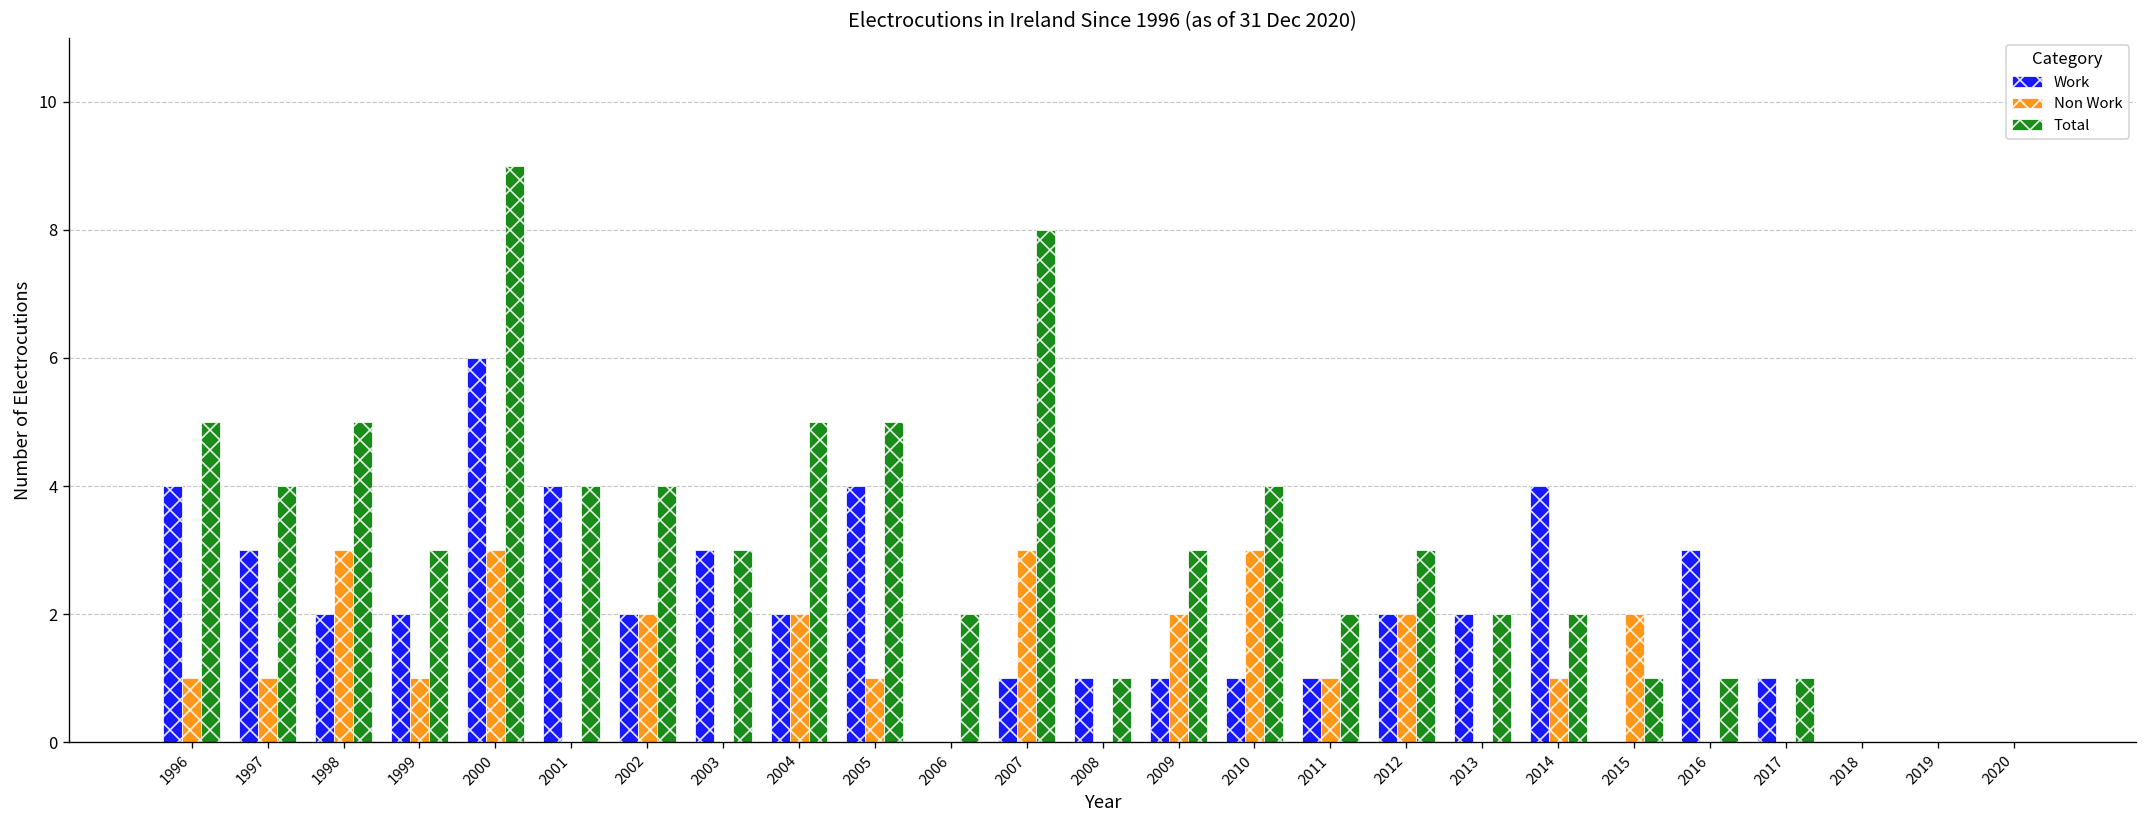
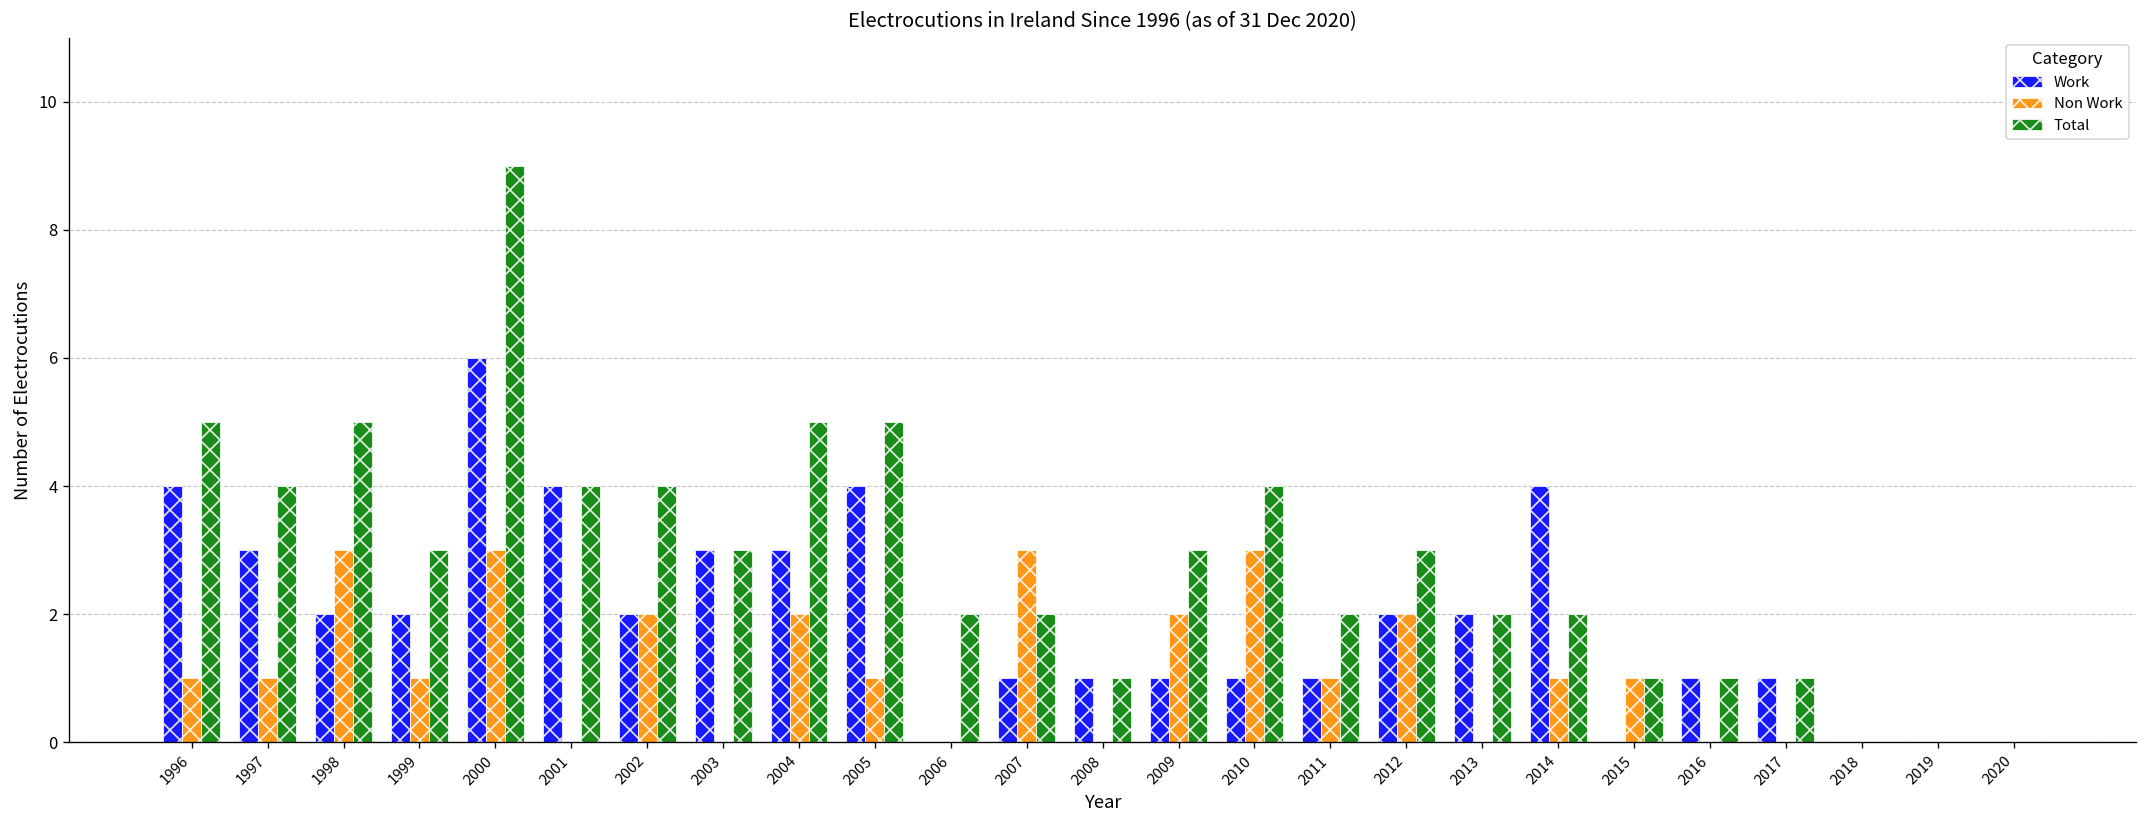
Work, 2004: 2 -> 3
Total, 2007: 8 -> 2
Non Work, 2015: 2 -> 1
Work, 2016: 3 -> 1
